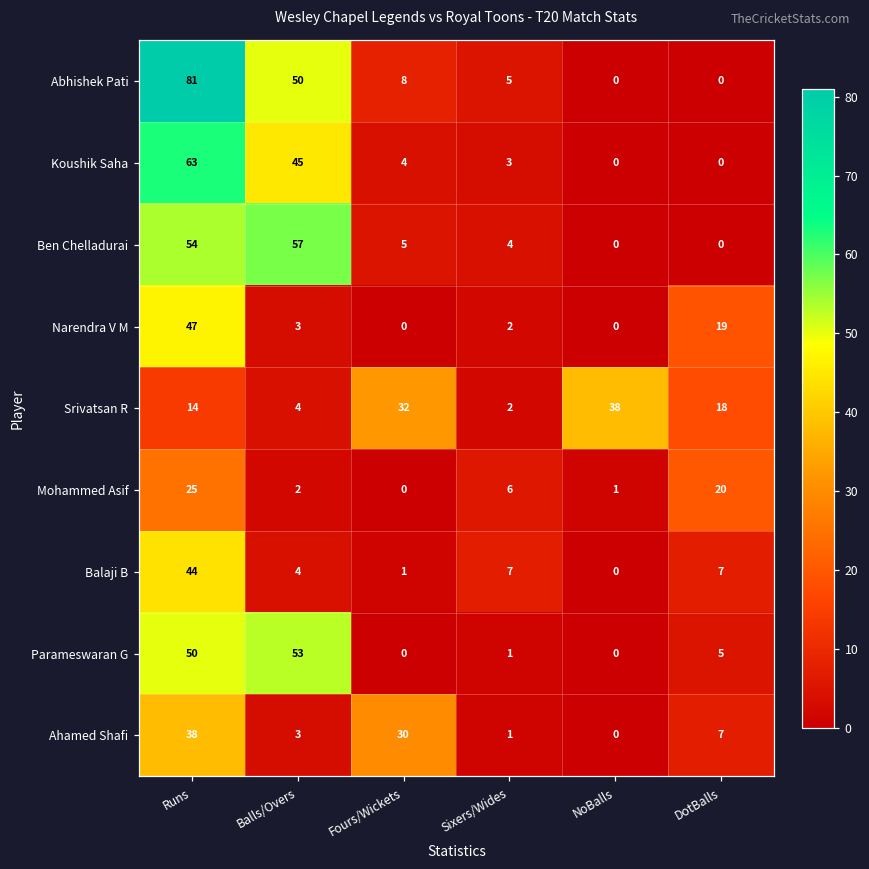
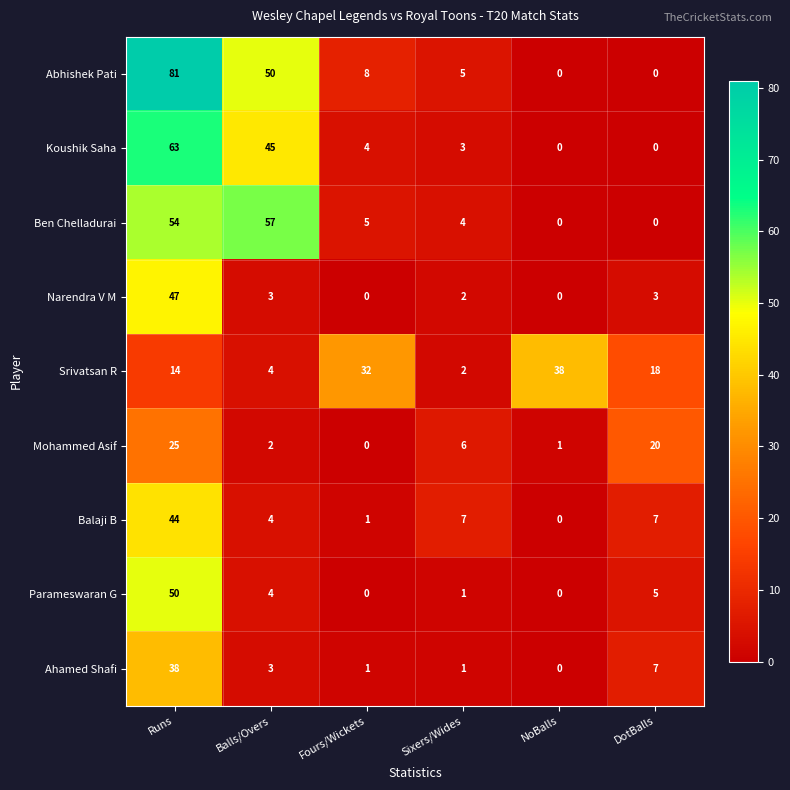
Narendra V M, DotBalls: 19 -> 3
Parameswaran G, Balls/Overs: 53 -> 4
Ahamed Shafi, Fours/Wickets: 30 -> 1
